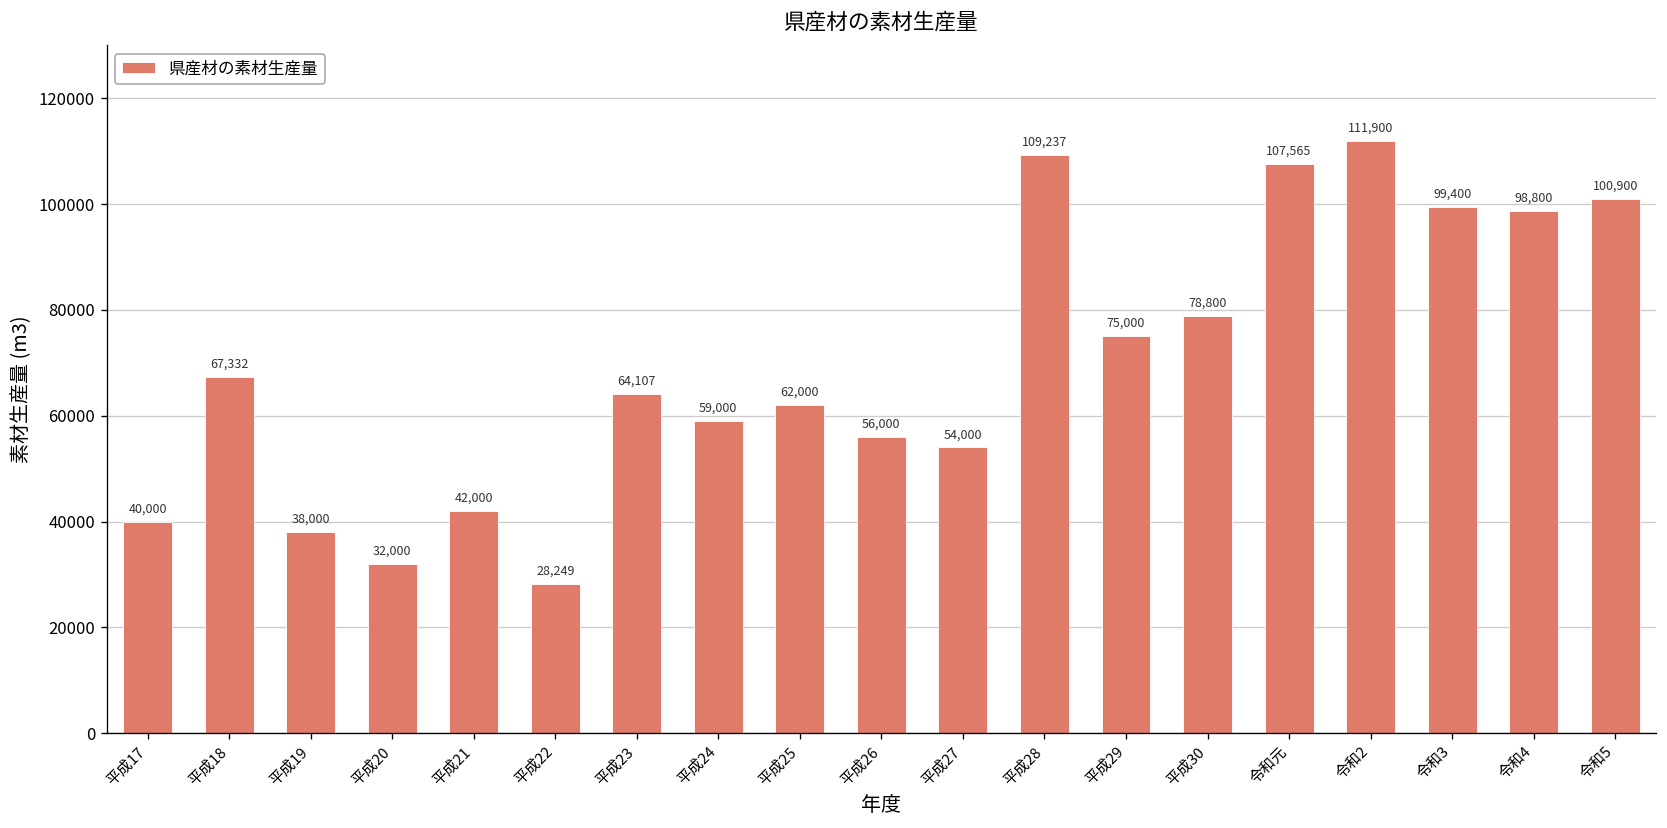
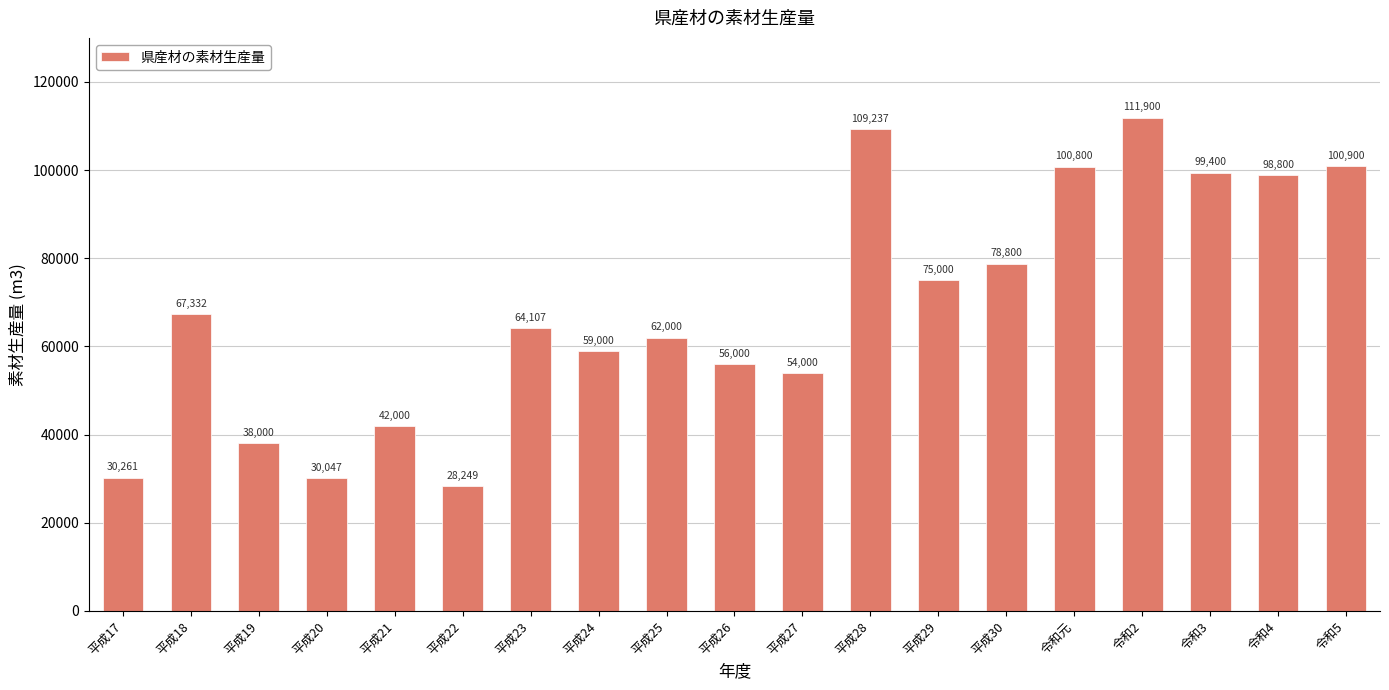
平成17: 40,000 -> 30,261
平成20: 32,000 -> 30,047
令和元: 107,565 -> 100,800
